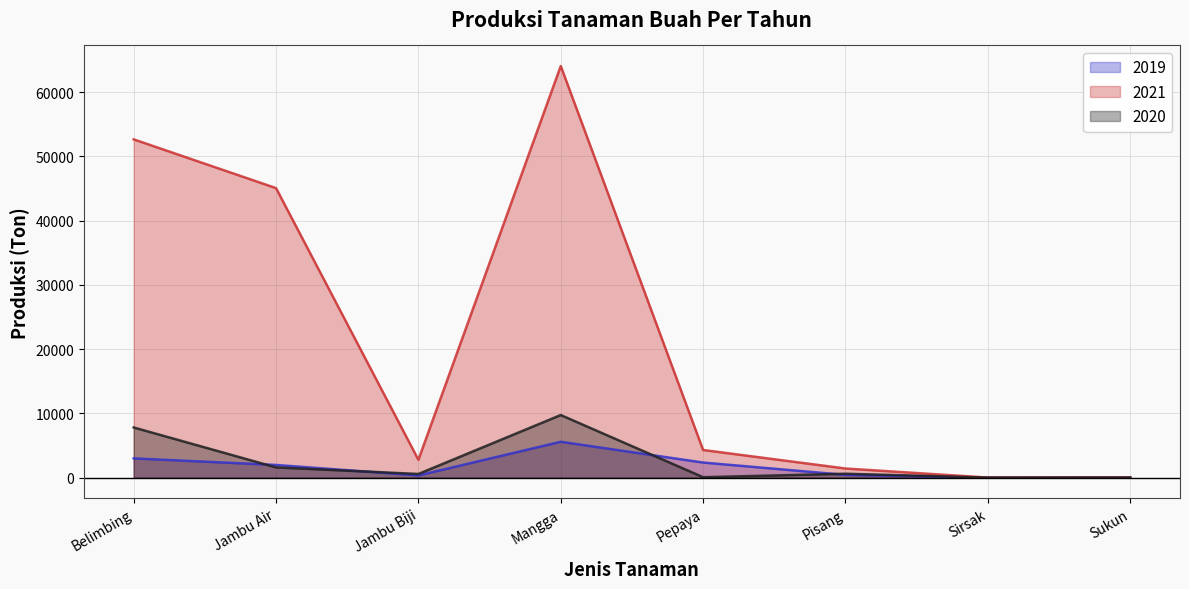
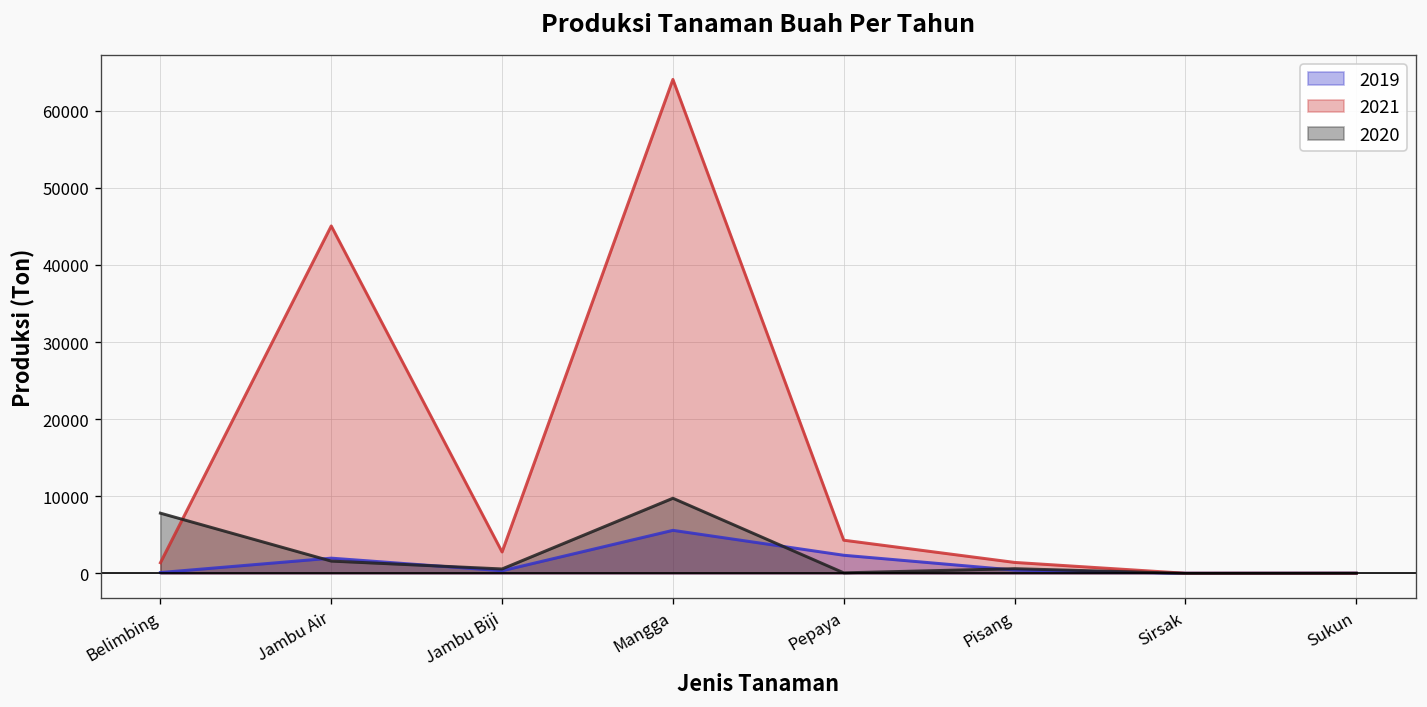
2019, Belimbing: 3000 -> 0
2021, Belimbing: 53000 -> 1000
